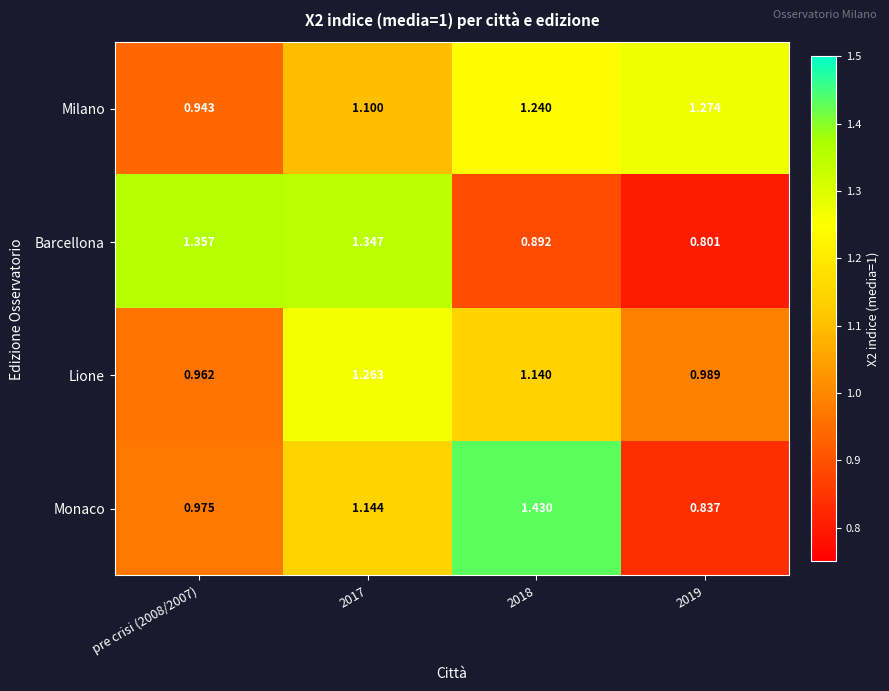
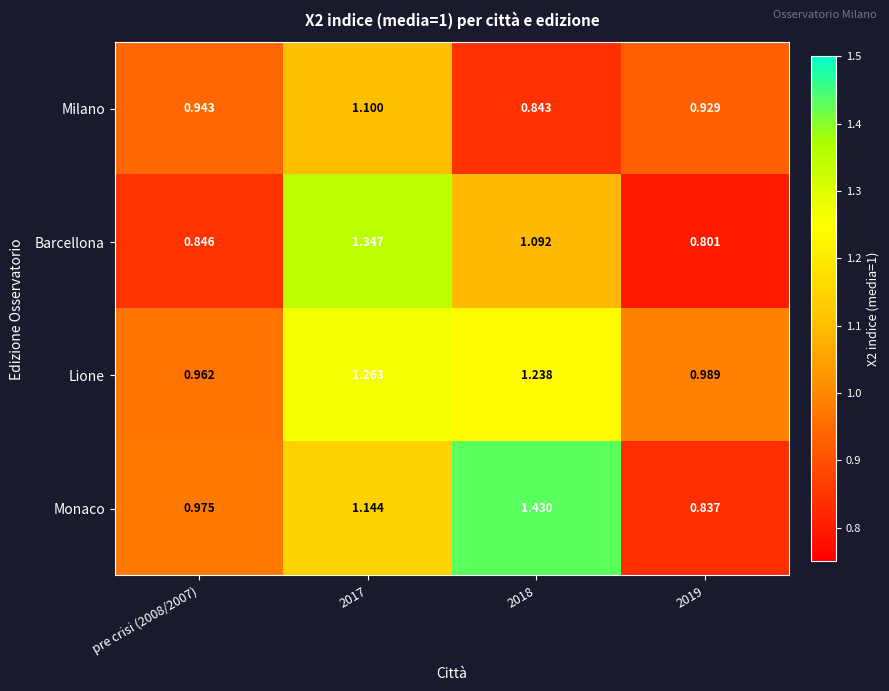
Milano, 2018: 1.240 -> 0.843
Milano, 2019: 1.274 -> 0.929
Barcellona, pre crisi (2008/2007): 1.357 -> 0.846
Barcellona, 2018: 0.892 -> 1.092
Lione, 2018: 1.140 -> 1.238
